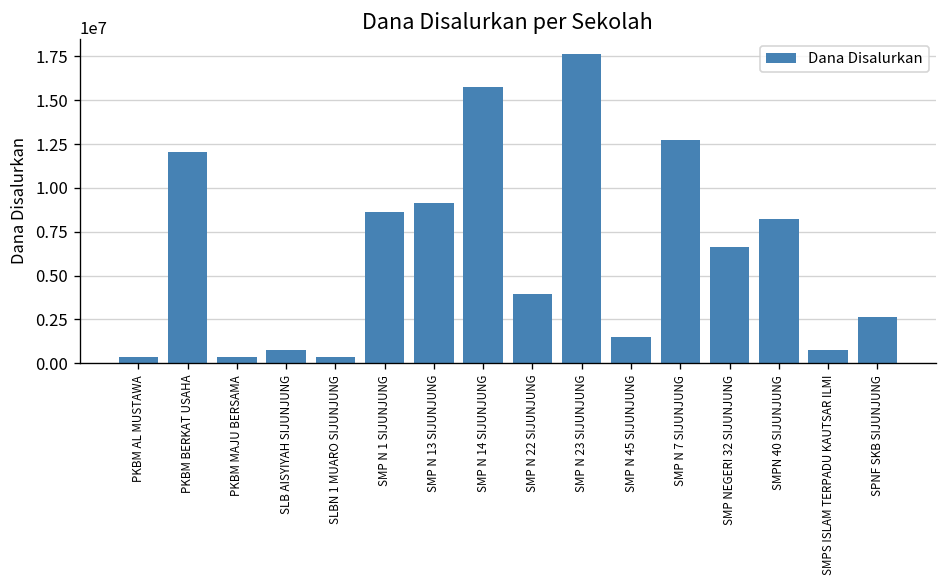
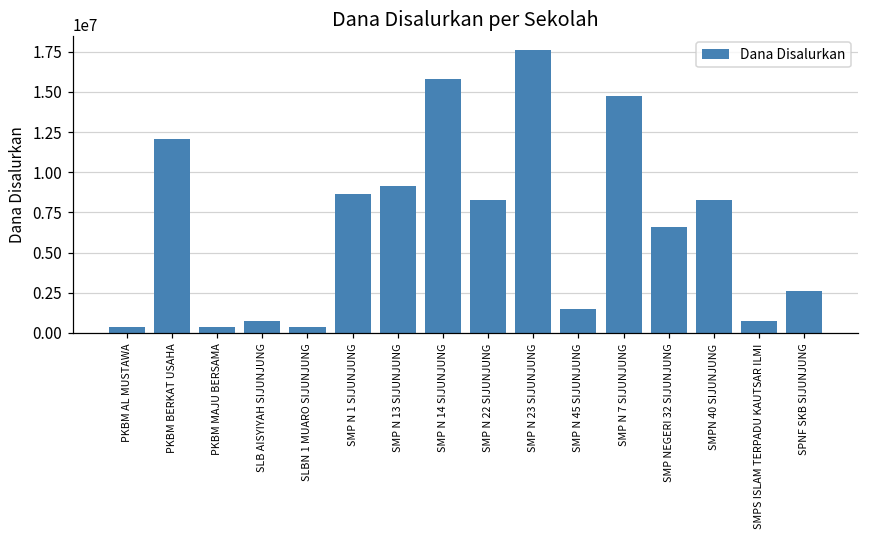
SMP N 22 SIJUNJUNG: 4000000 -> 8300000
SMP N 7 SIJUNJUNG: 12800000 -> 14800000
